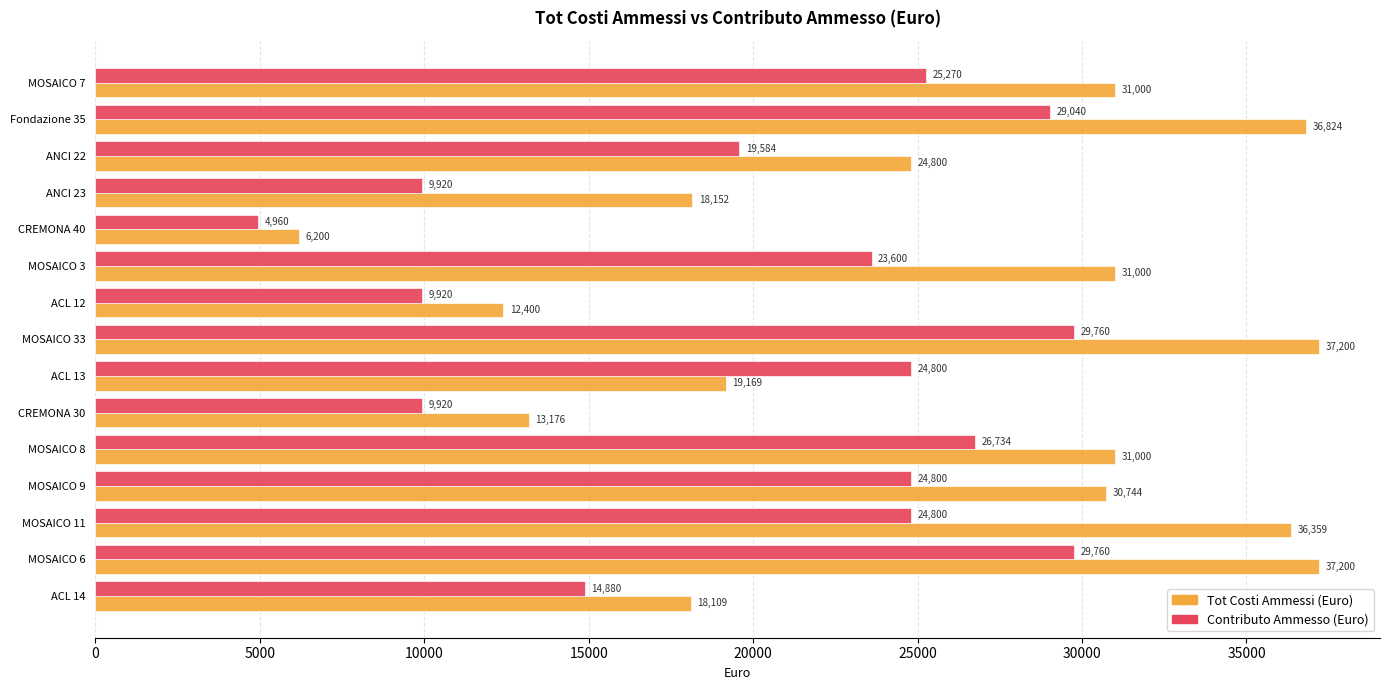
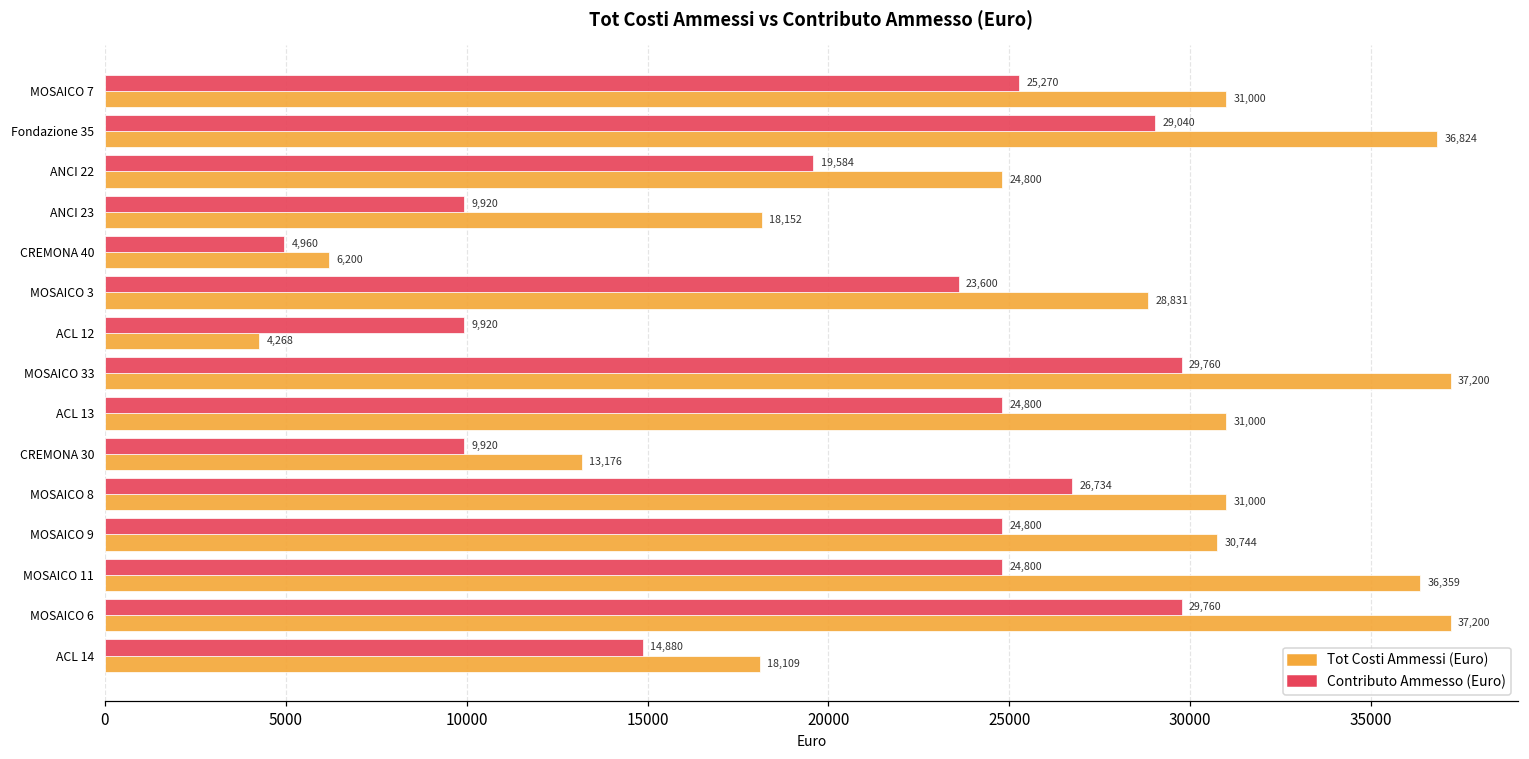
Tot Costi Ammessi (Euro), MOSAICO 3: 31,000 -> 28,831
Tot Costi Ammessi (Euro), ACL 12: 12,400 -> 4,268
Tot Costi Ammessi (Euro), ACL 13: 19,169 -> 31,000
